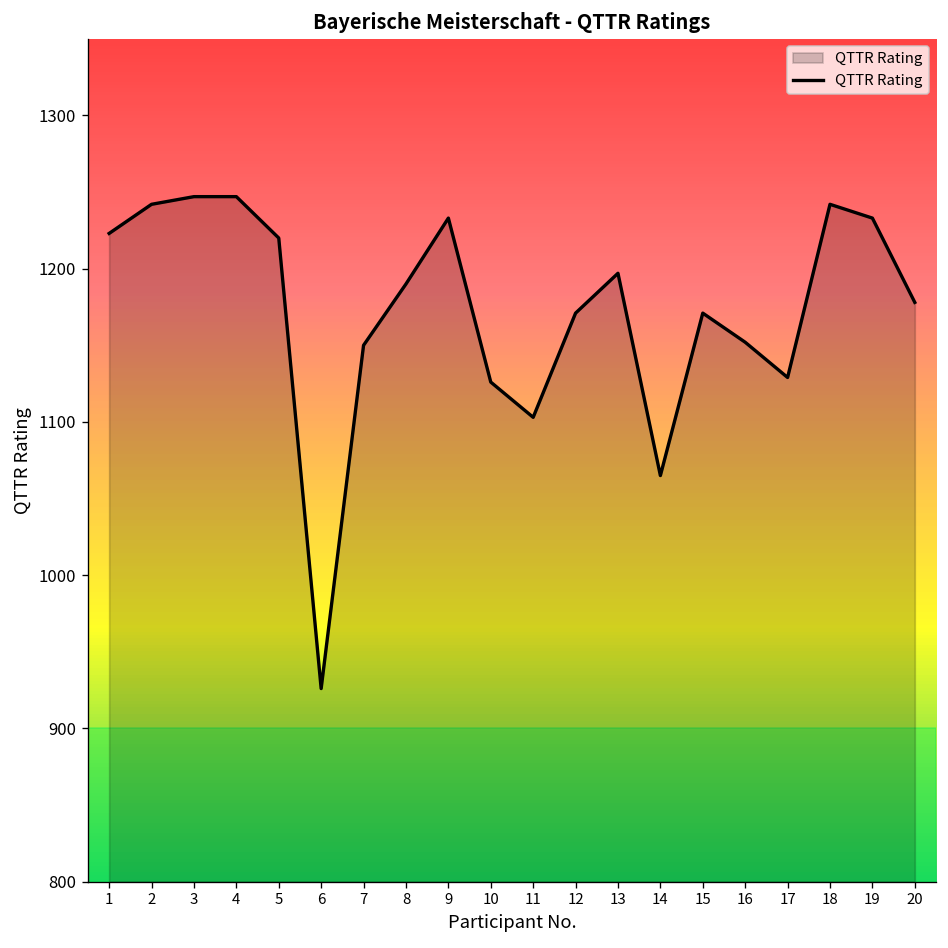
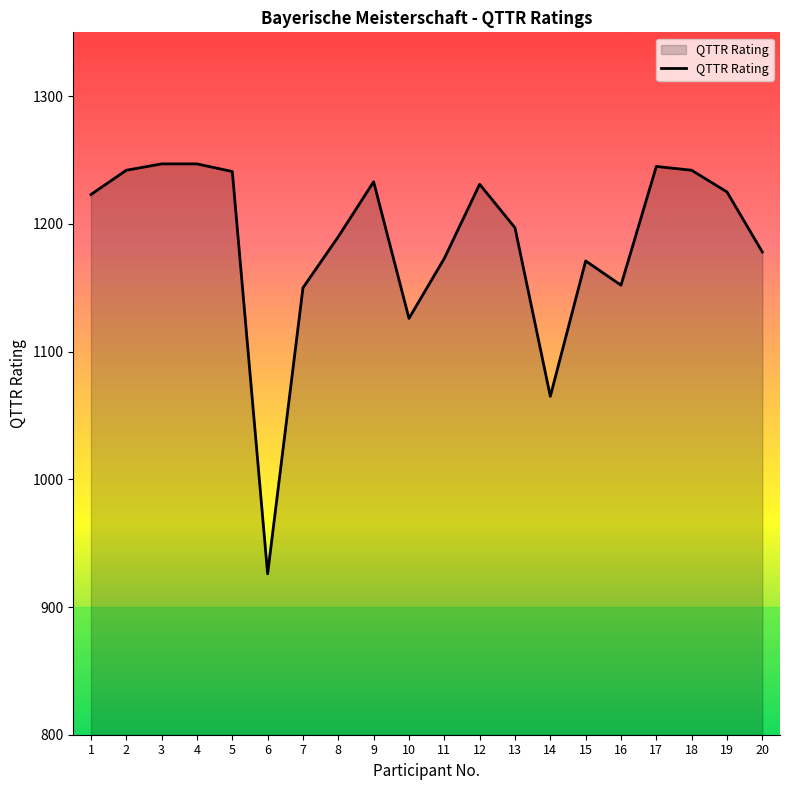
5: 1220 -> 1241
11: 1103 -> 1173
12: 1171 -> 1231
17: 1129 -> 1245
19: 1233 -> 1225
